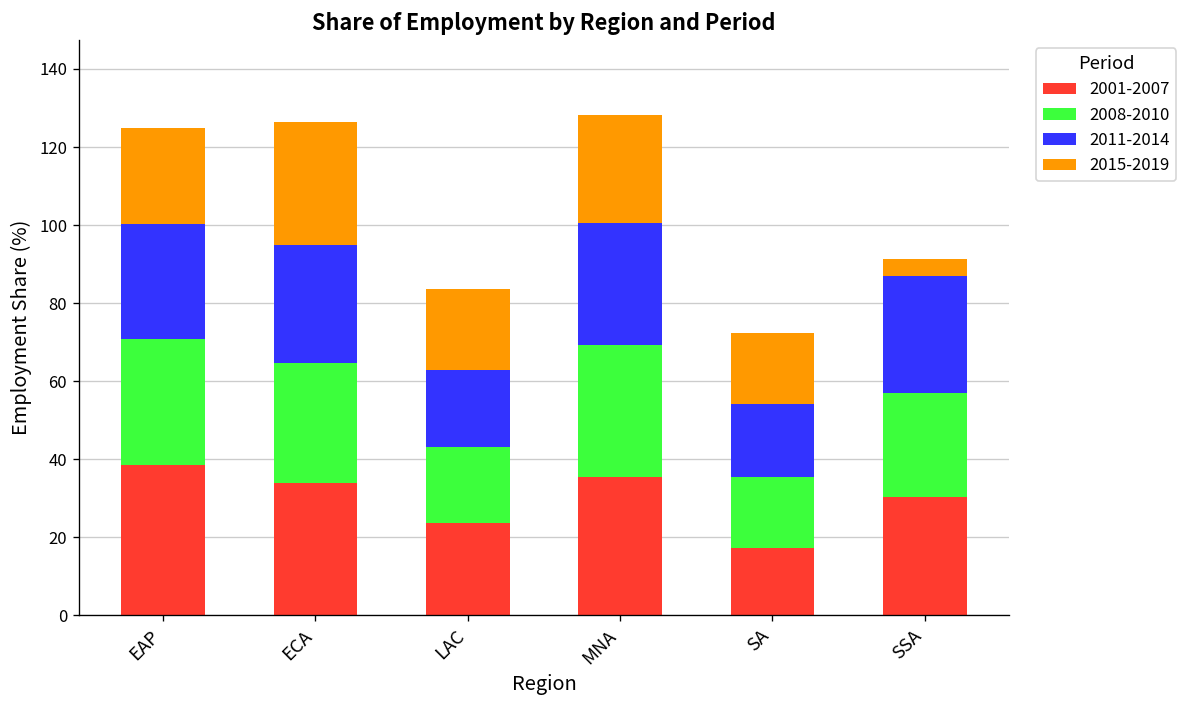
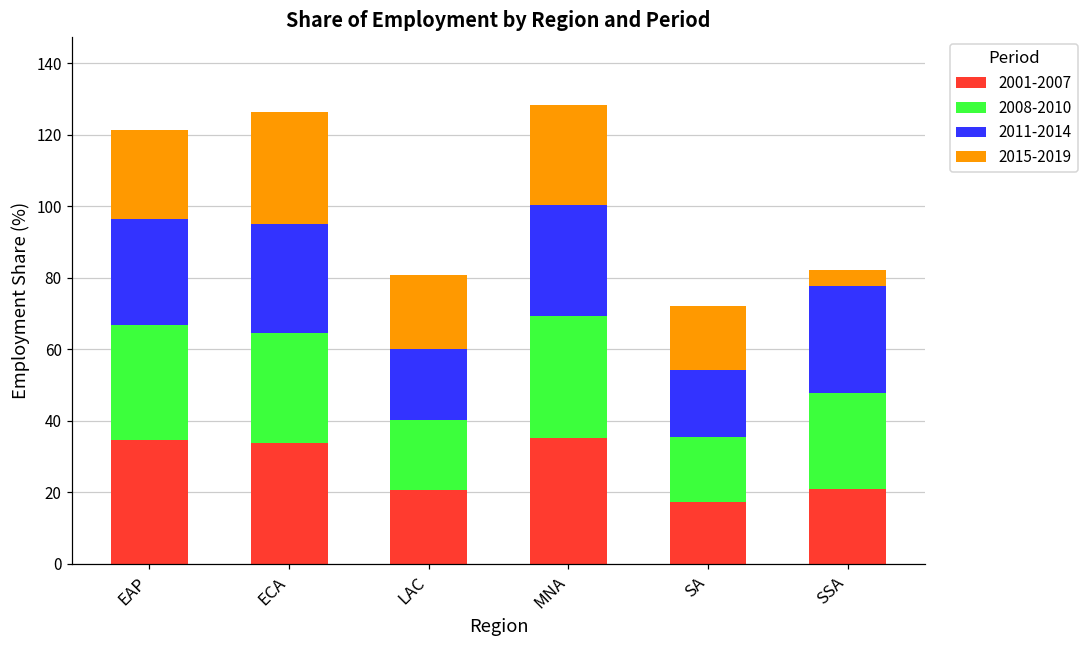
2001-2007, EAP: 38 -> 35
2001-2007, LAC: 24 -> 21
2001-2007, SSA: 30 -> 21
